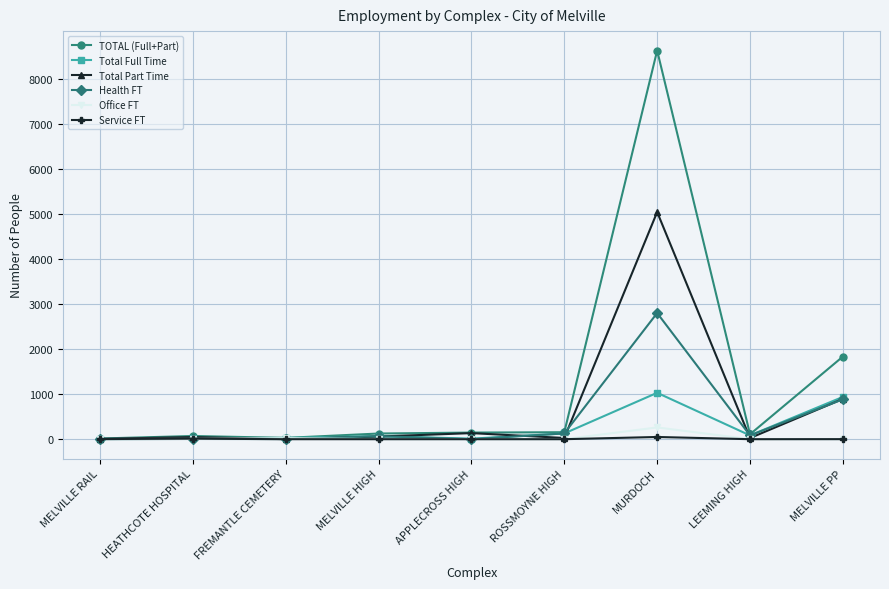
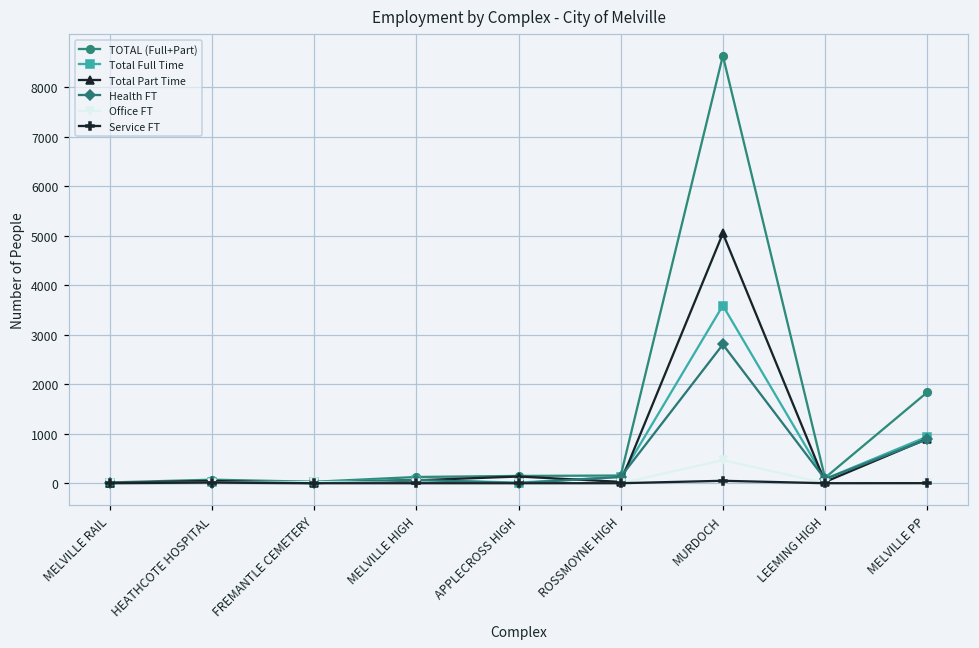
Total Full Time, MURDOCH: 1000 -> 3600
Office FT, MURDOCH: 300 -> 500
